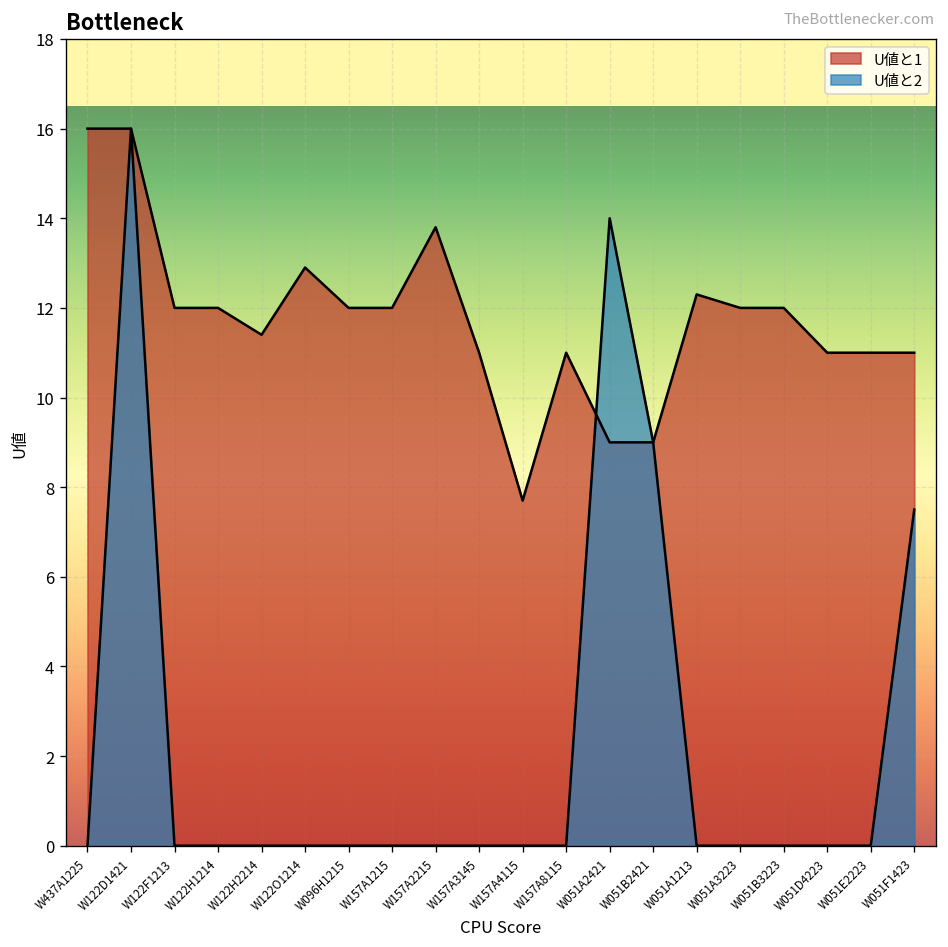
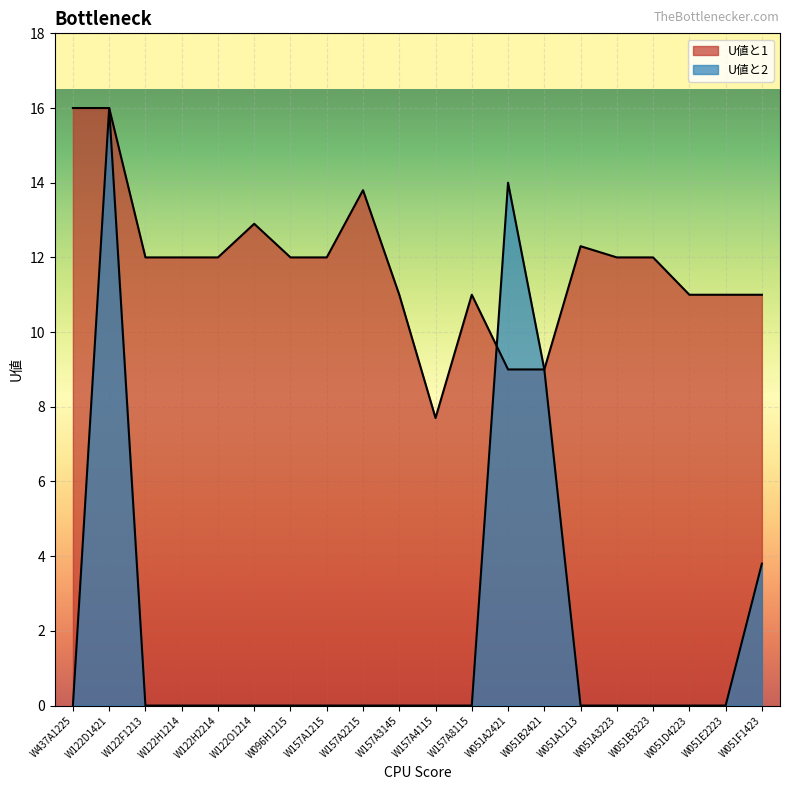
U値と1, W122H2214: 11.4 -> 12.0
U値と2, W051F1423: 7.5 -> 3.8
